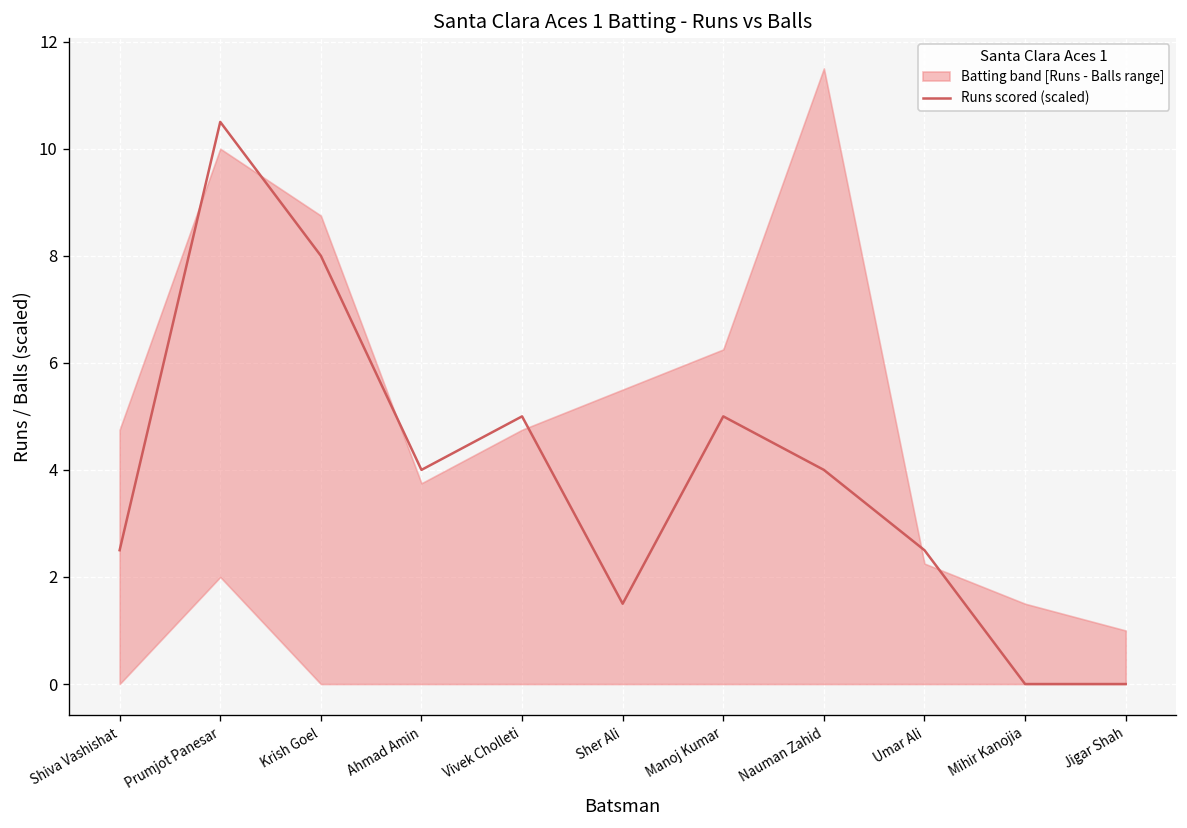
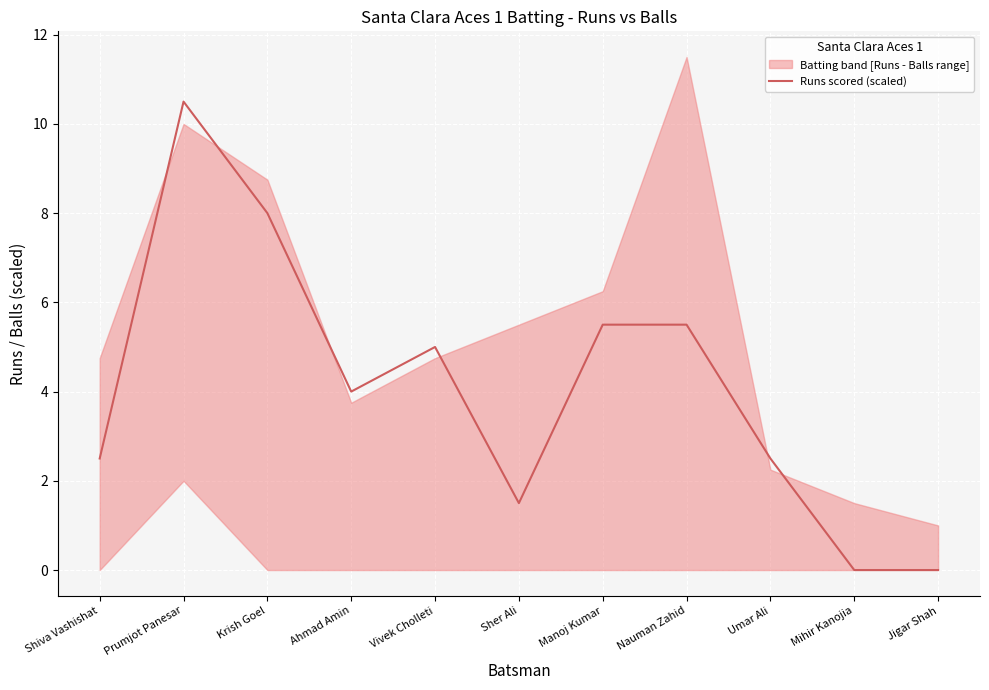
Runs scored (scaled), Manoj Kumar: 5.0 -> 5.5
Runs scored (scaled), Nauman Zahid: 4.0 -> 5.5
